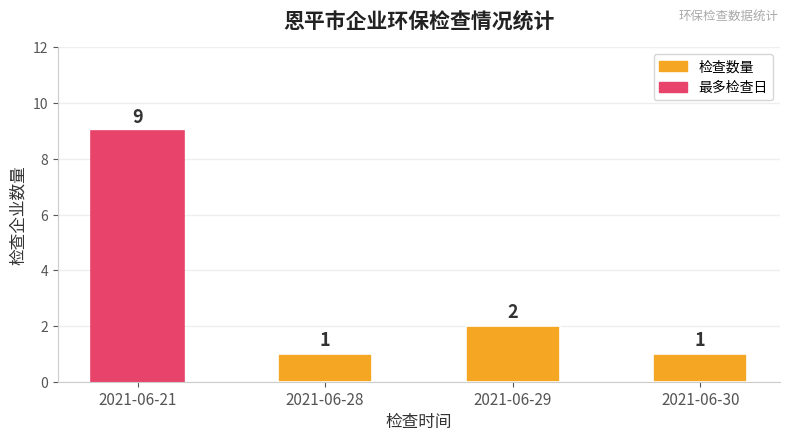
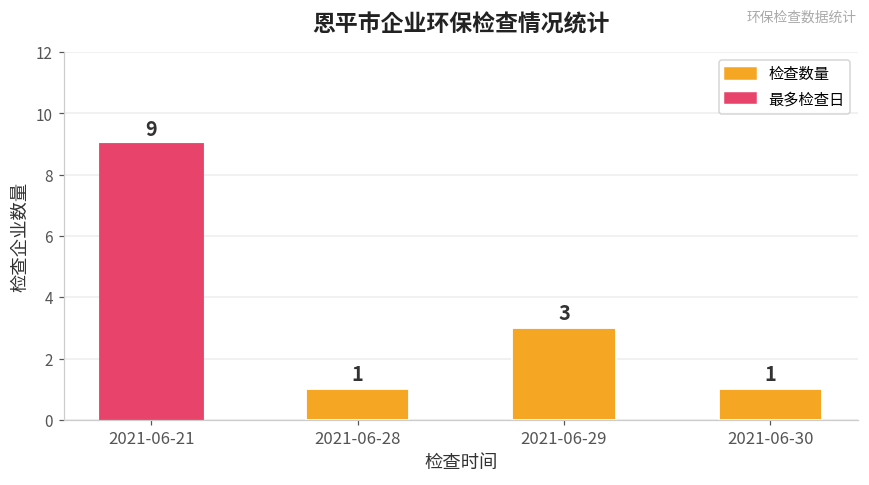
2021-06-29: 2 -> 3
